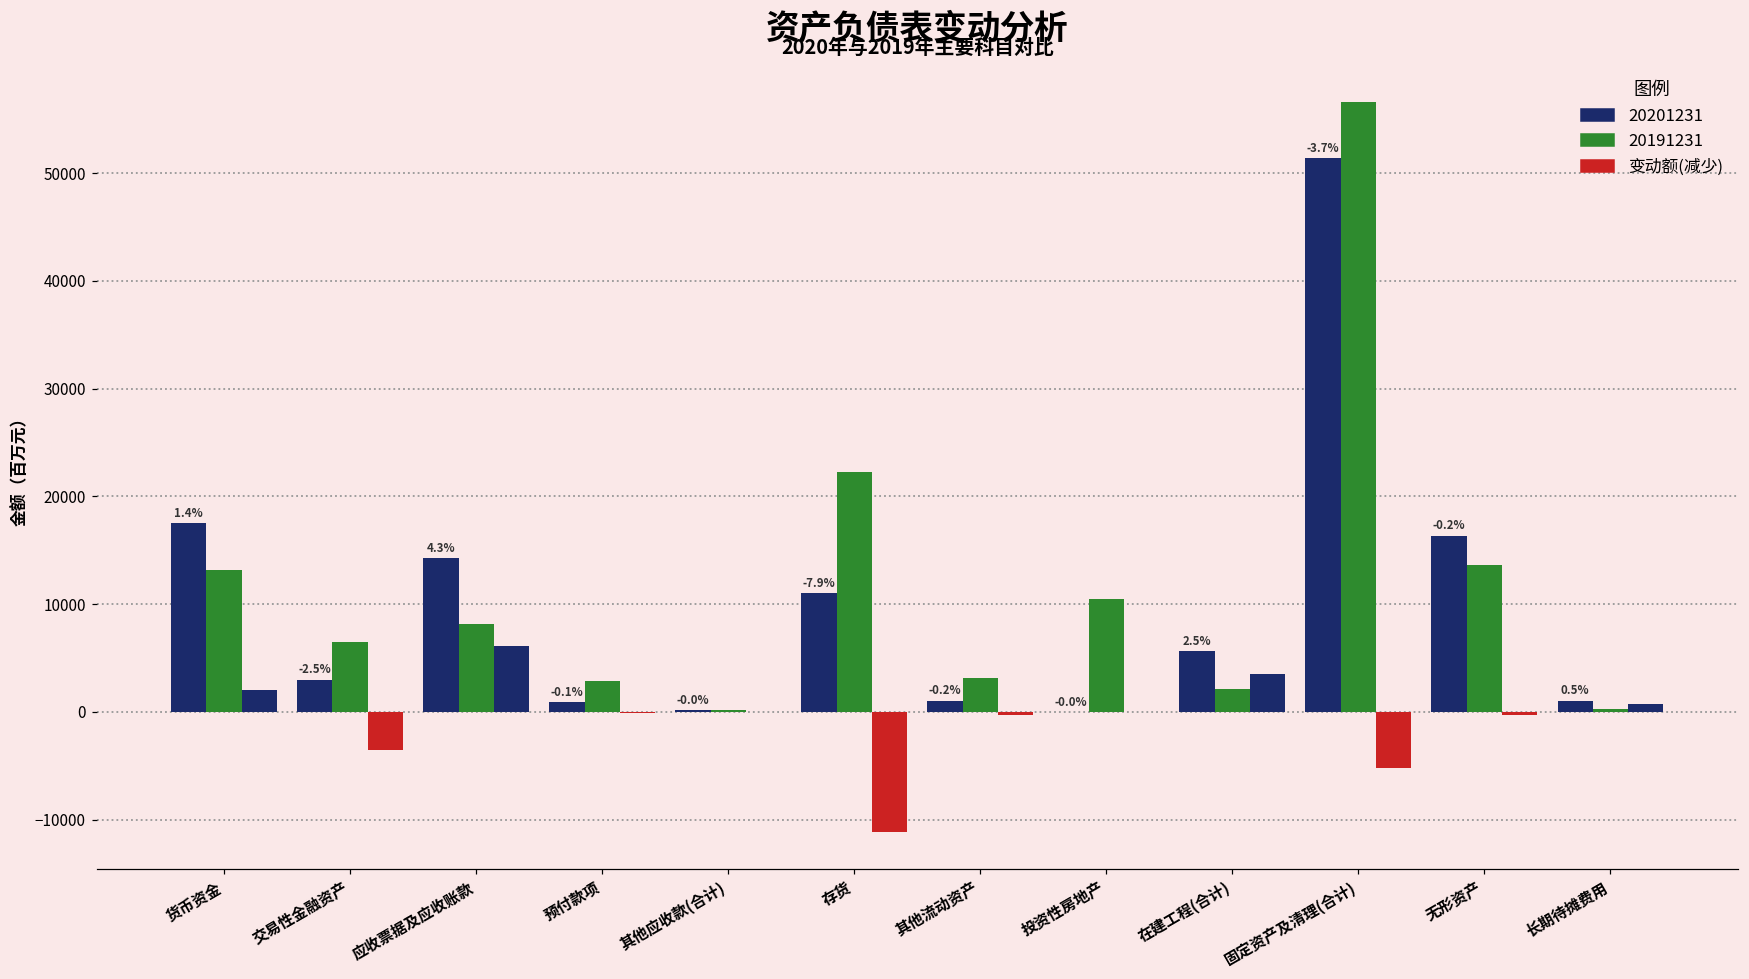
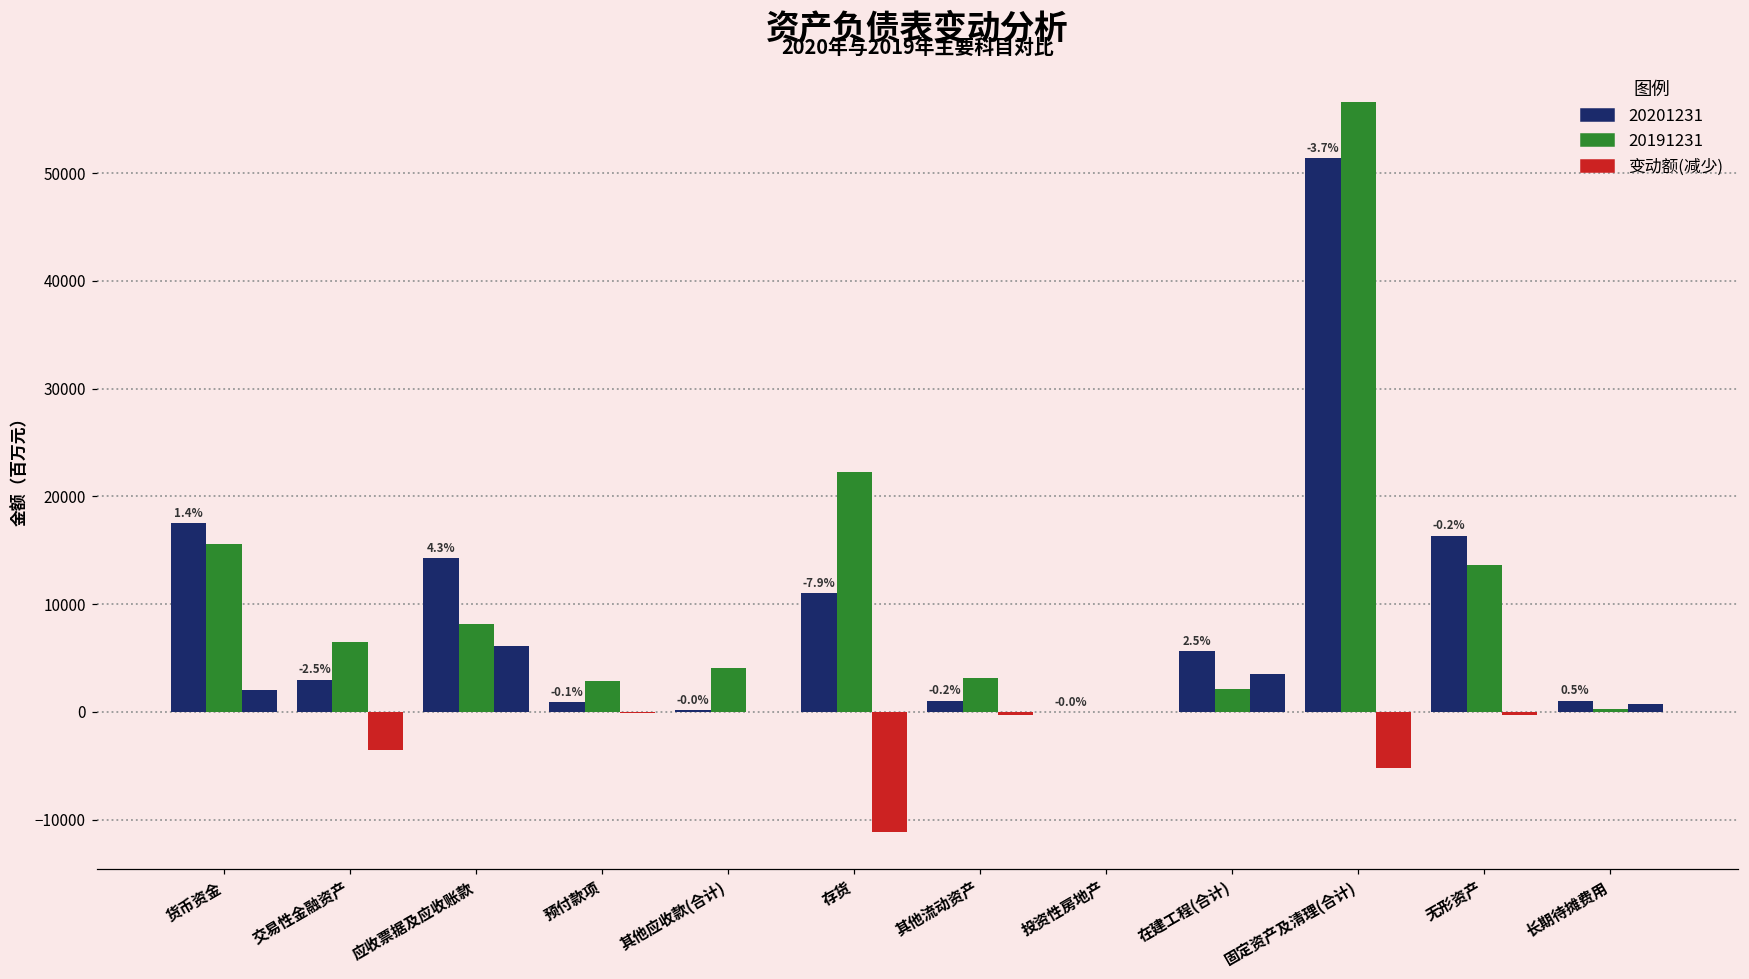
20191231, 货币资金: 13000 -> 16000
20191231, 其他应收款(合计): 0 -> 4000
20191231, 投资性房地产: 10000 -> 0
